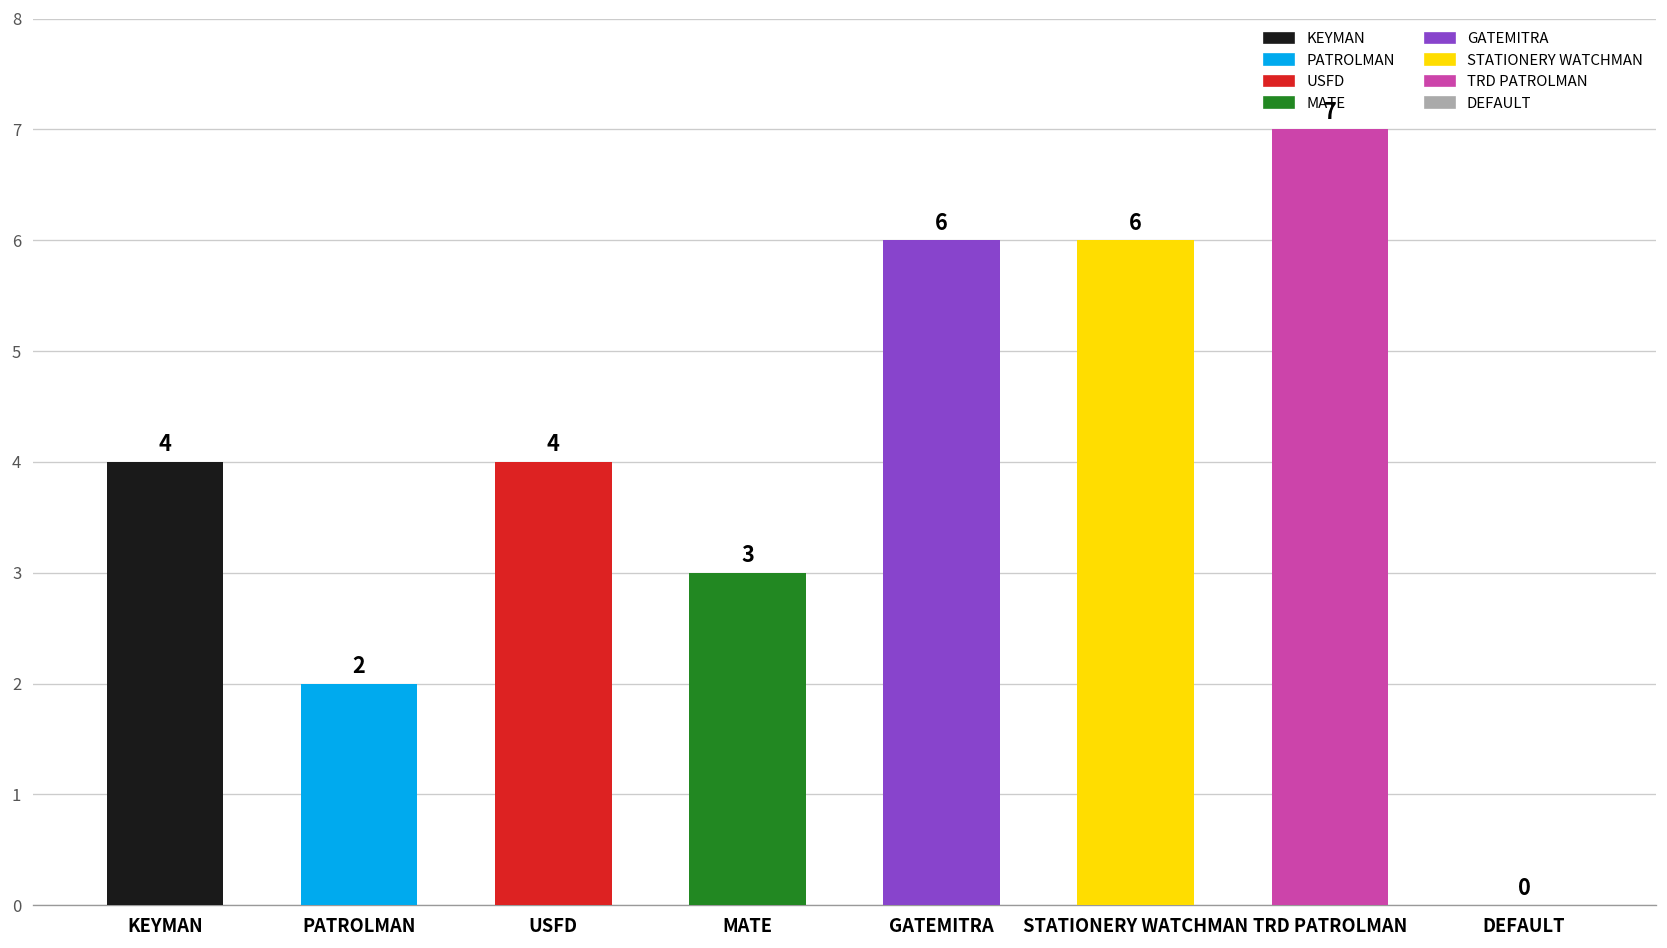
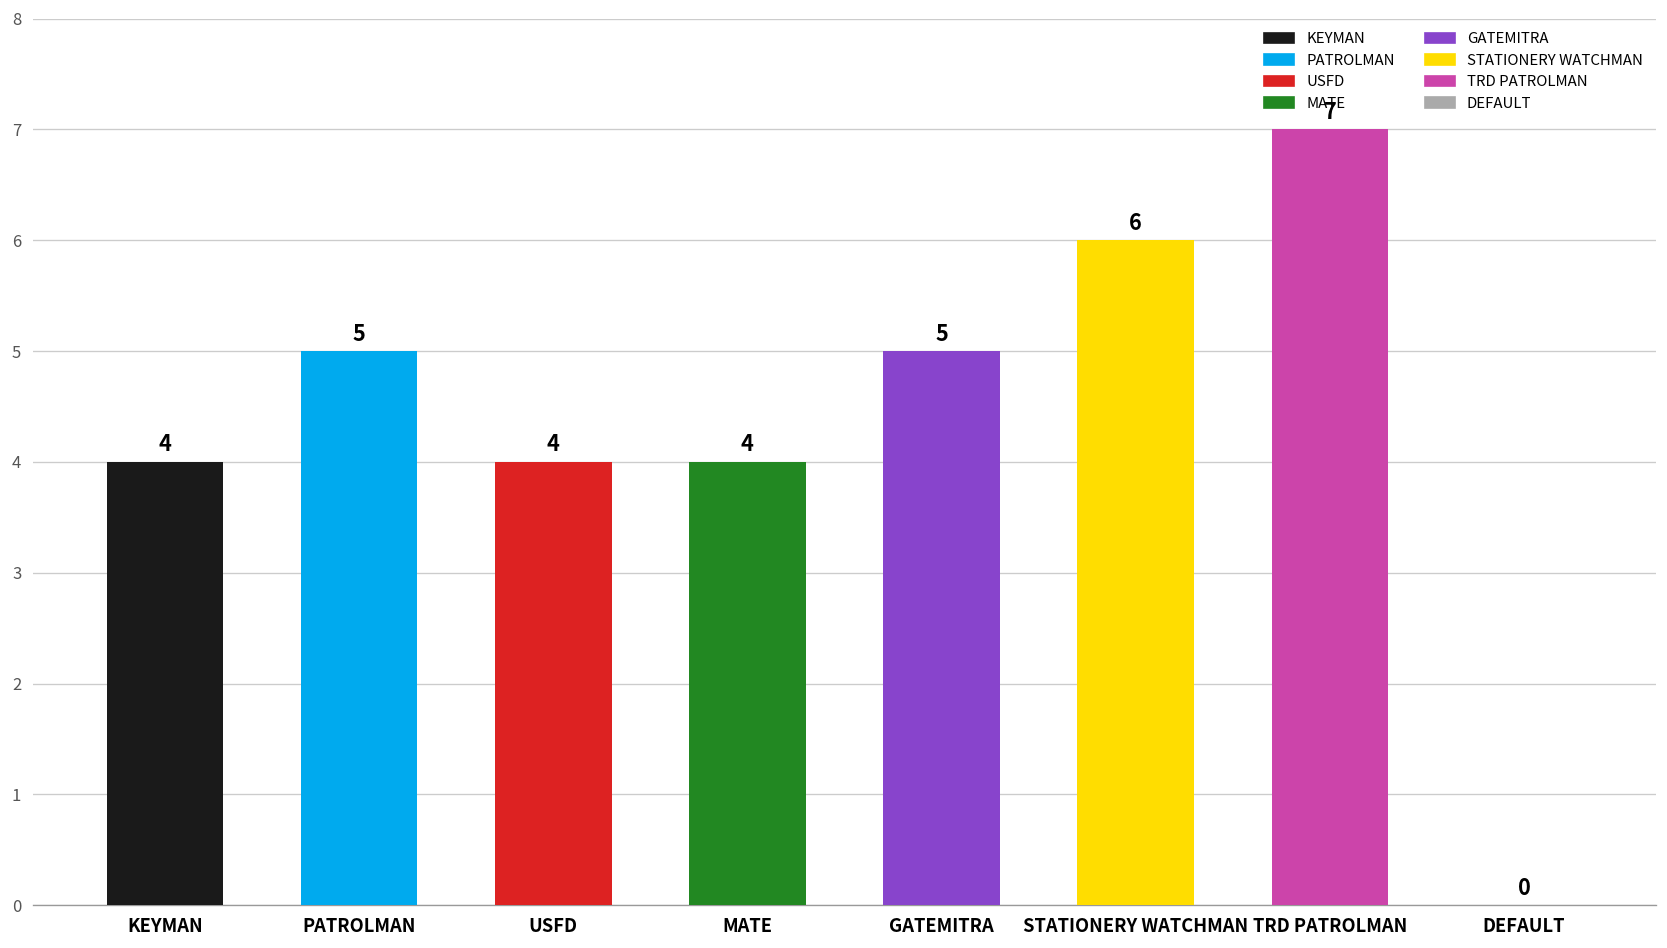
PATROLMAN: 2 -> 5
MATE: 3 -> 4
GATEMITRA: 6 -> 5
